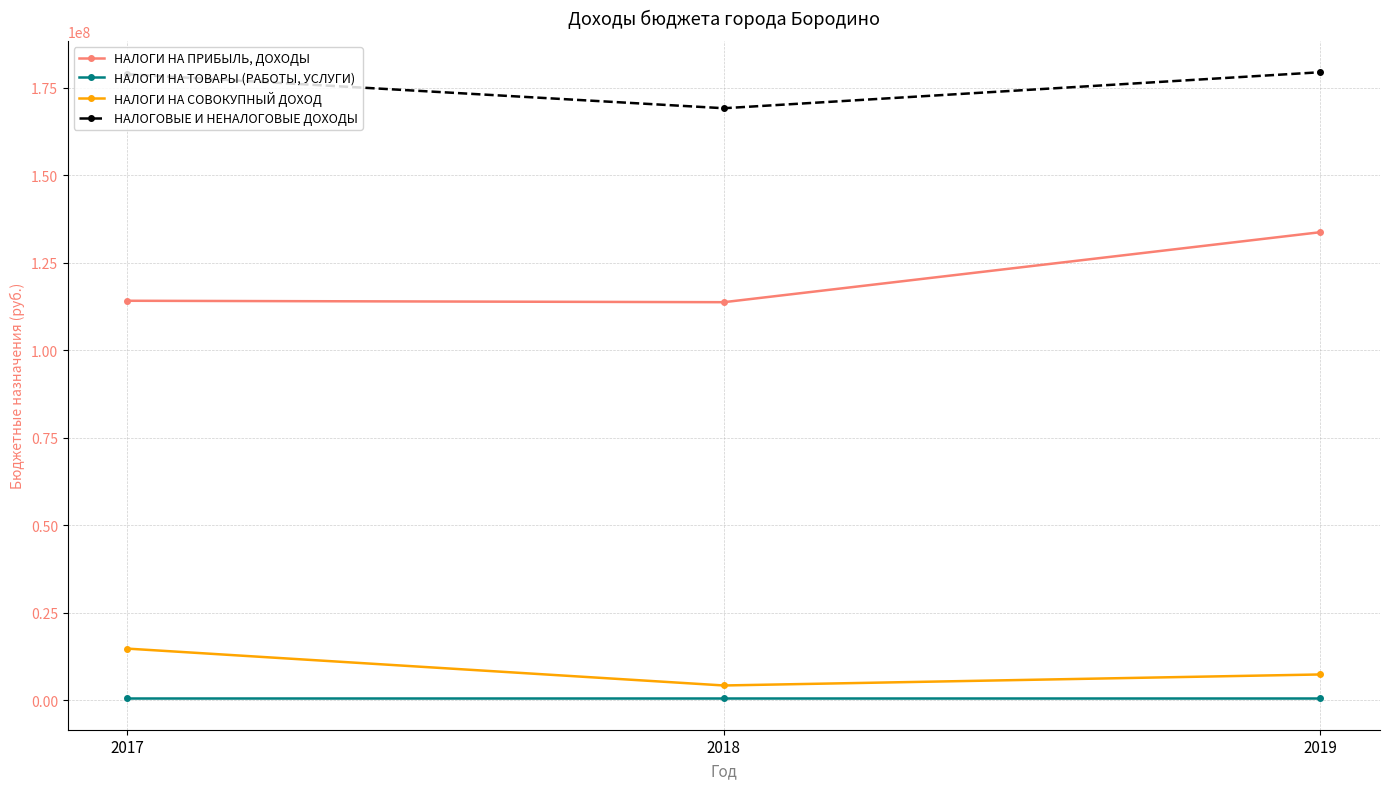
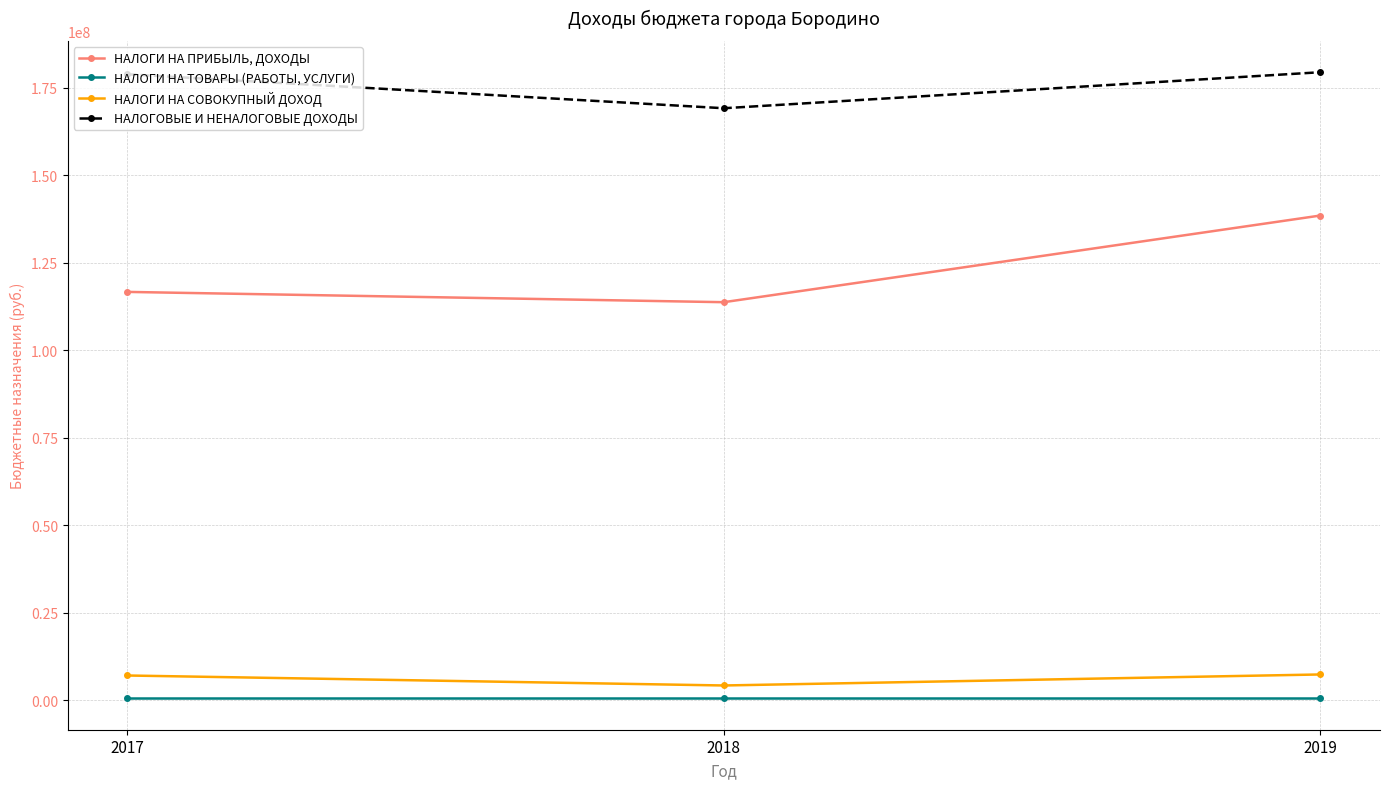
НАЛОГИ НА ПРИБЫЛЬ, ДОХОДЫ, 2017: 114000000 -> 117000000
НАЛОГИ НА СОВОКУПНЫЙ ДОХОД, 2017: 15000000 -> 7000000
НАЛОГИ НА ПРИБЫЛЬ, ДОХОДЫ, 2019: 134000000 -> 138000000
